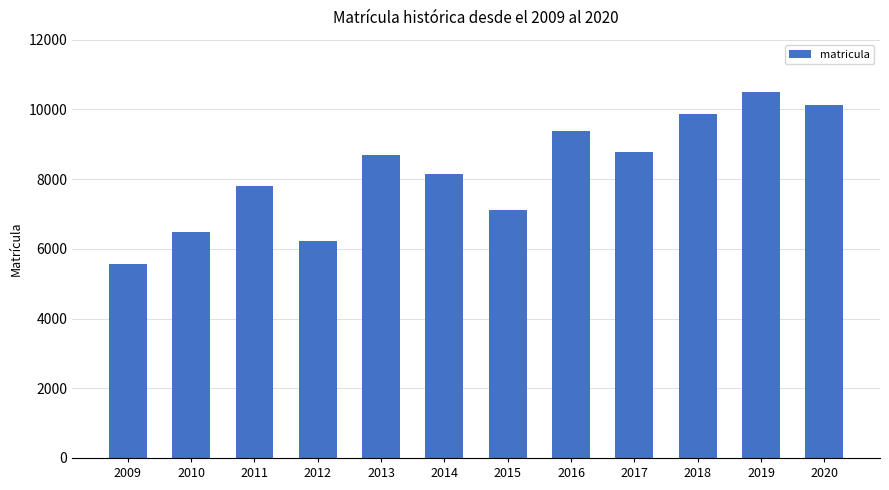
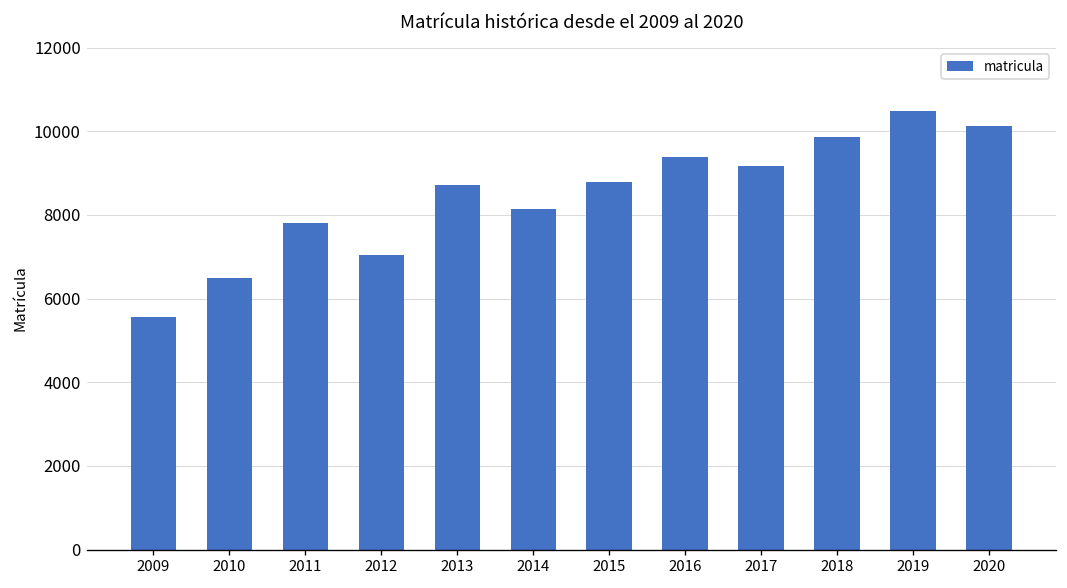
2012: 6200 -> 7000
2015: 7100 -> 8800
2017: 8800 -> 9200
